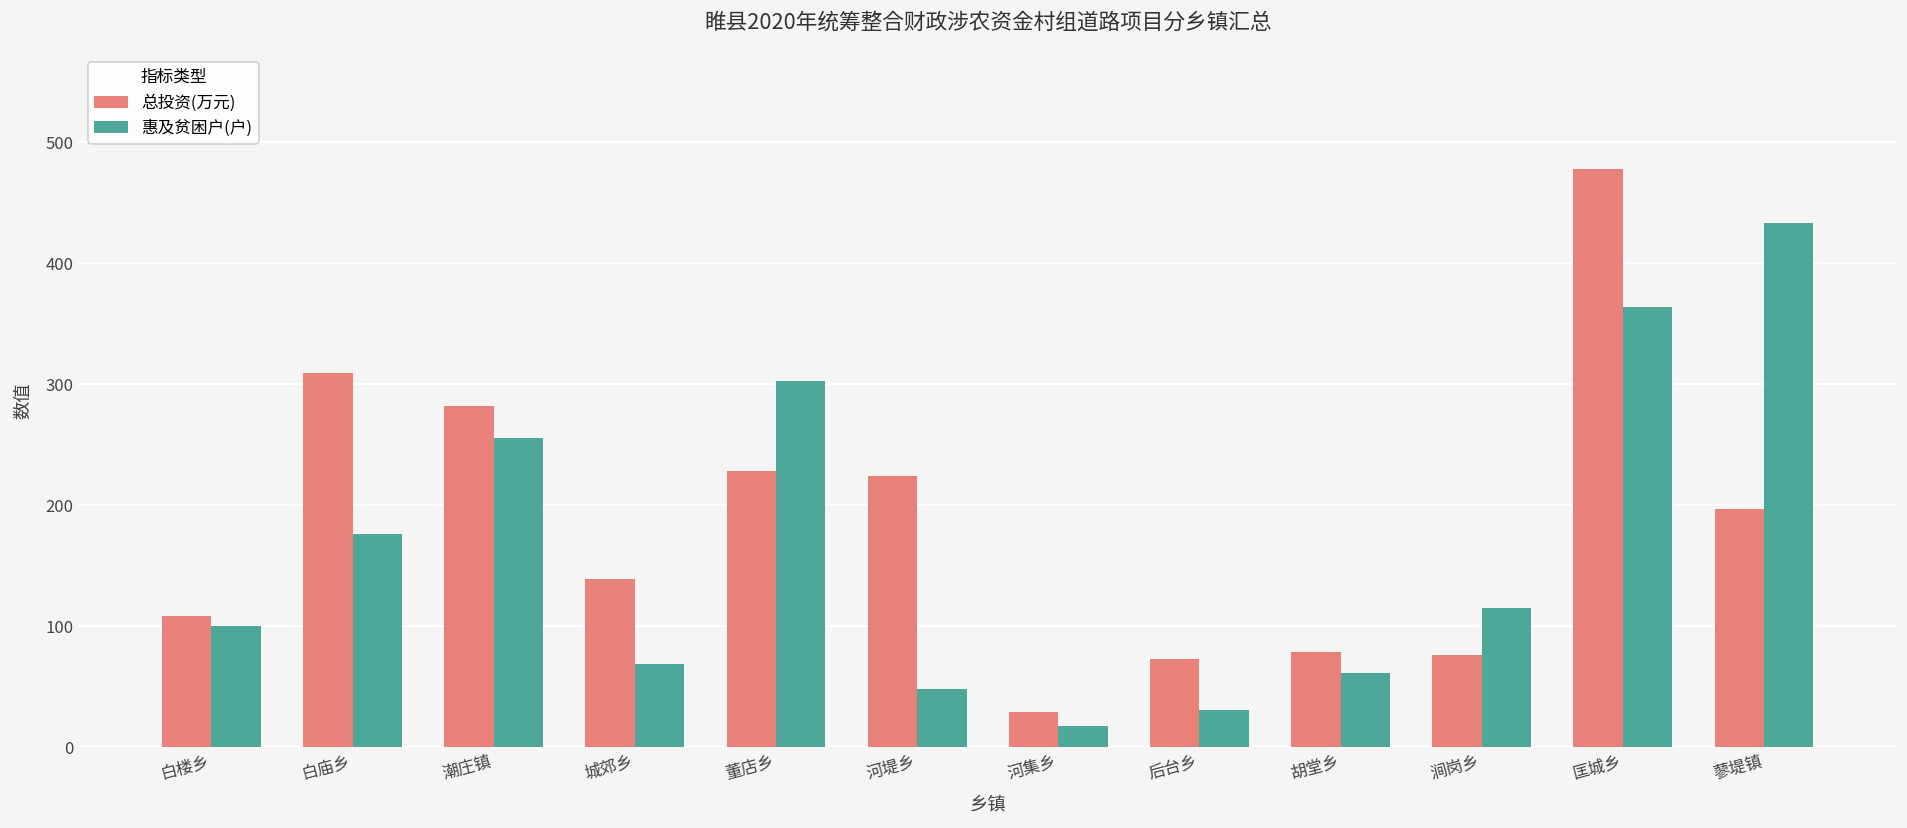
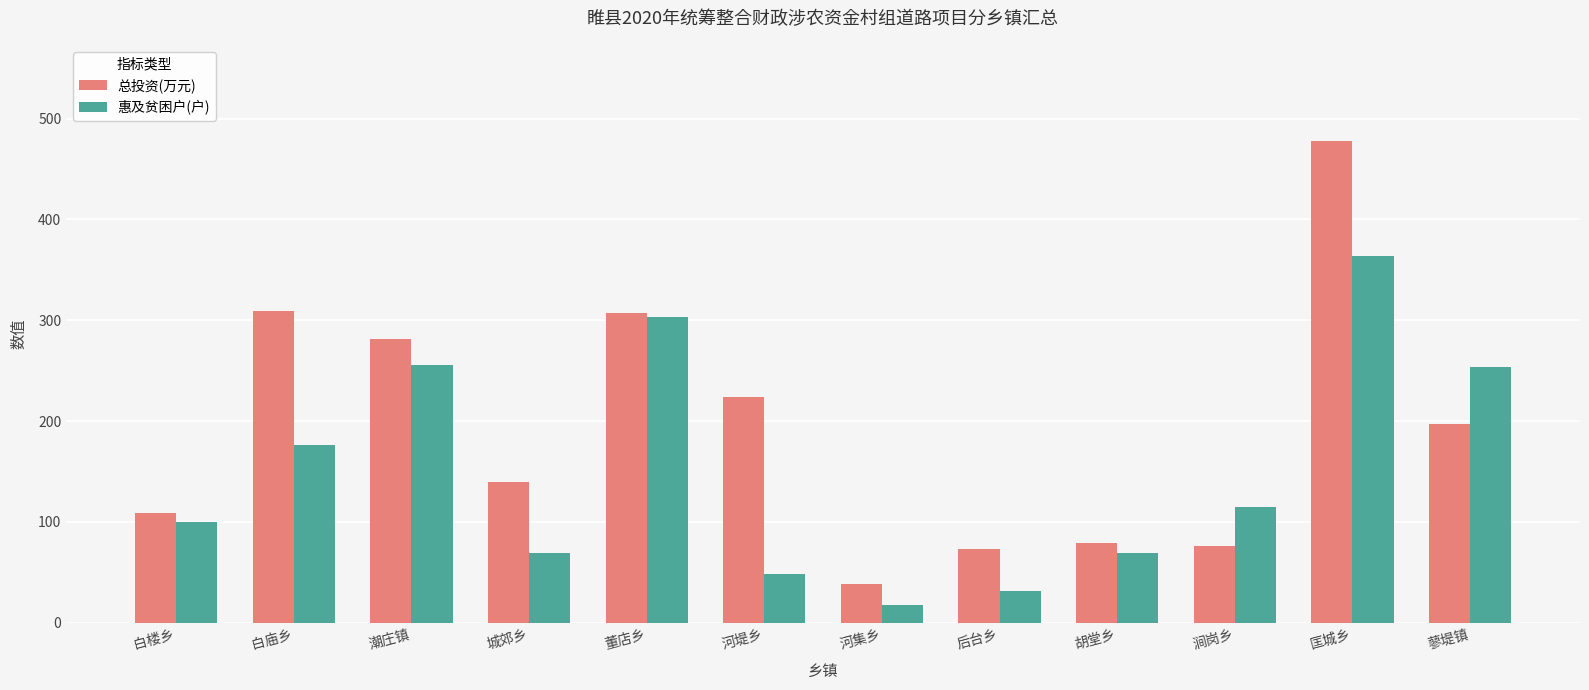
总投资(万元), 董店乡: 229 -> 308
总投资(万元), 河集乡: 29 -> 39
惠及贫困户(户), 胡堂乡: 61 -> 69
惠及贫困户(户), 蓼堤镇: 433 -> 254
